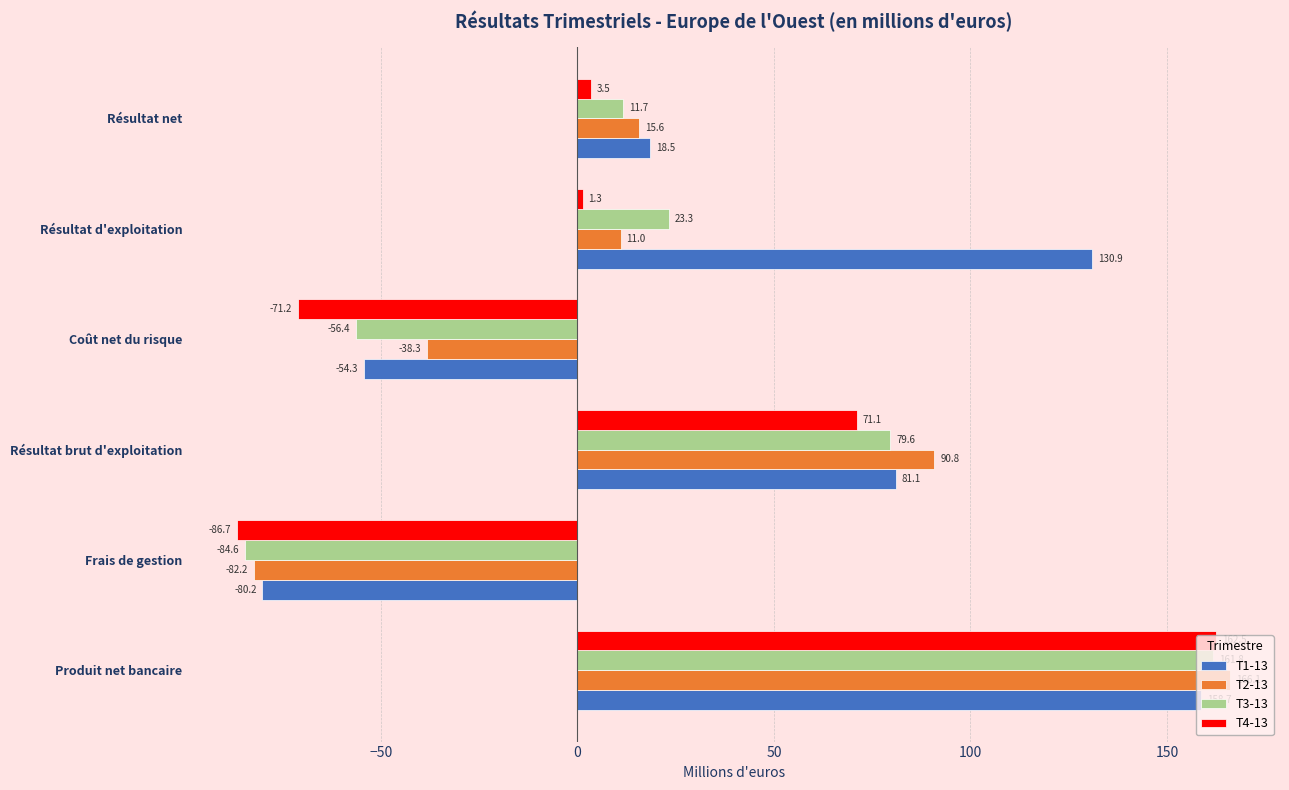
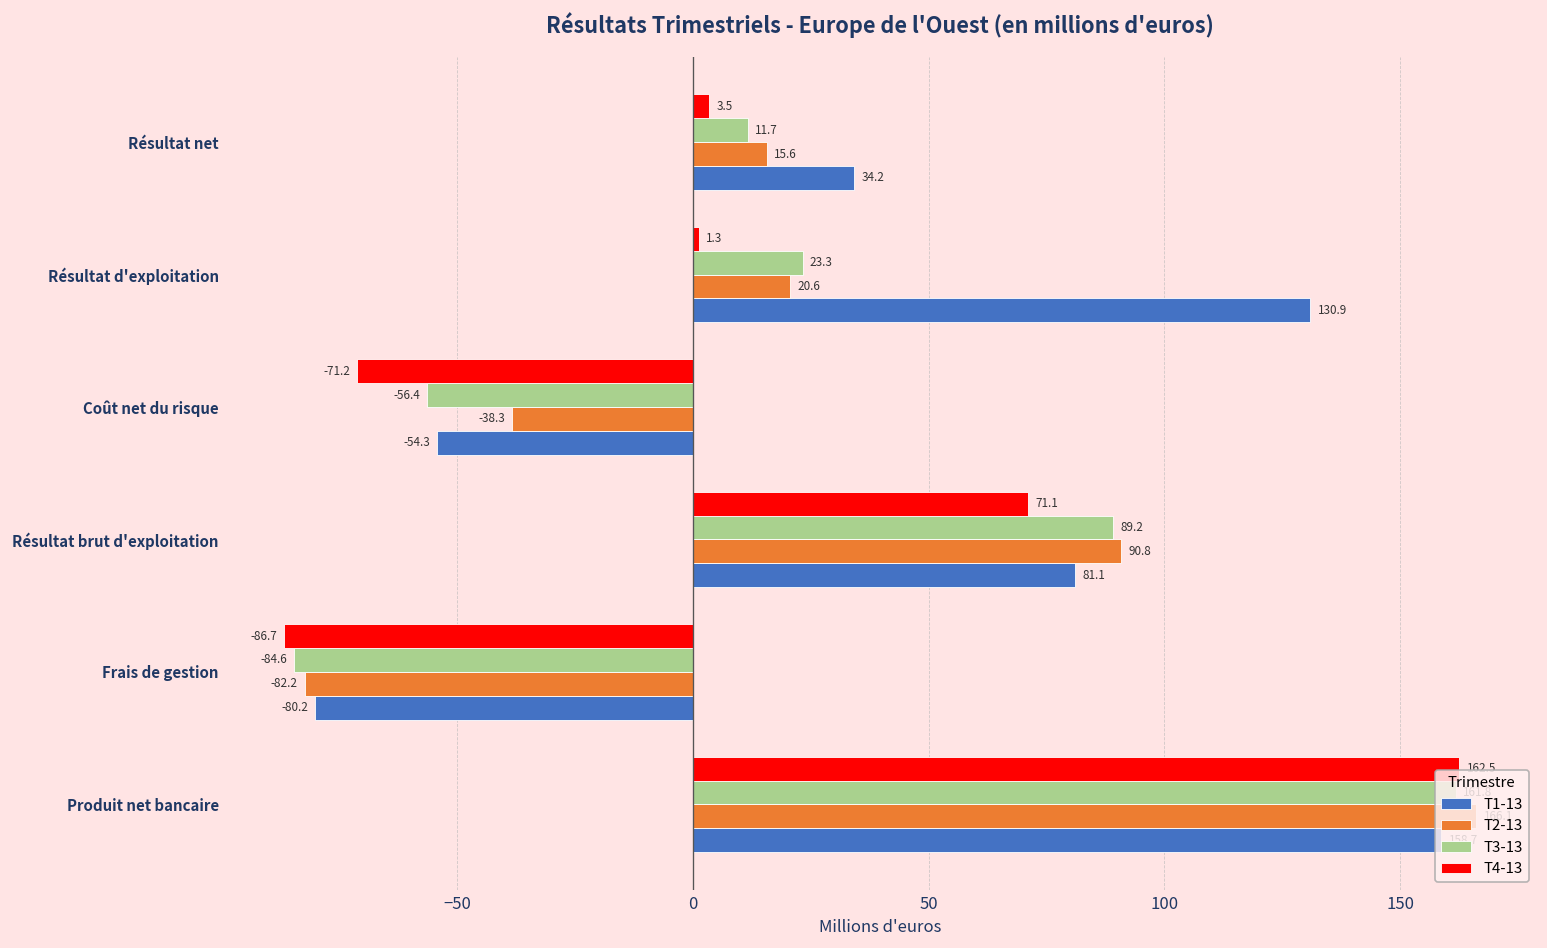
T1-13, Résultat net: 18.5 -> 34.2
T2-13, Résultat d'exploitation: 11.0 -> 20.6
T3-13, Résultat brut d'exploitation: 79.6 -> 89.2
